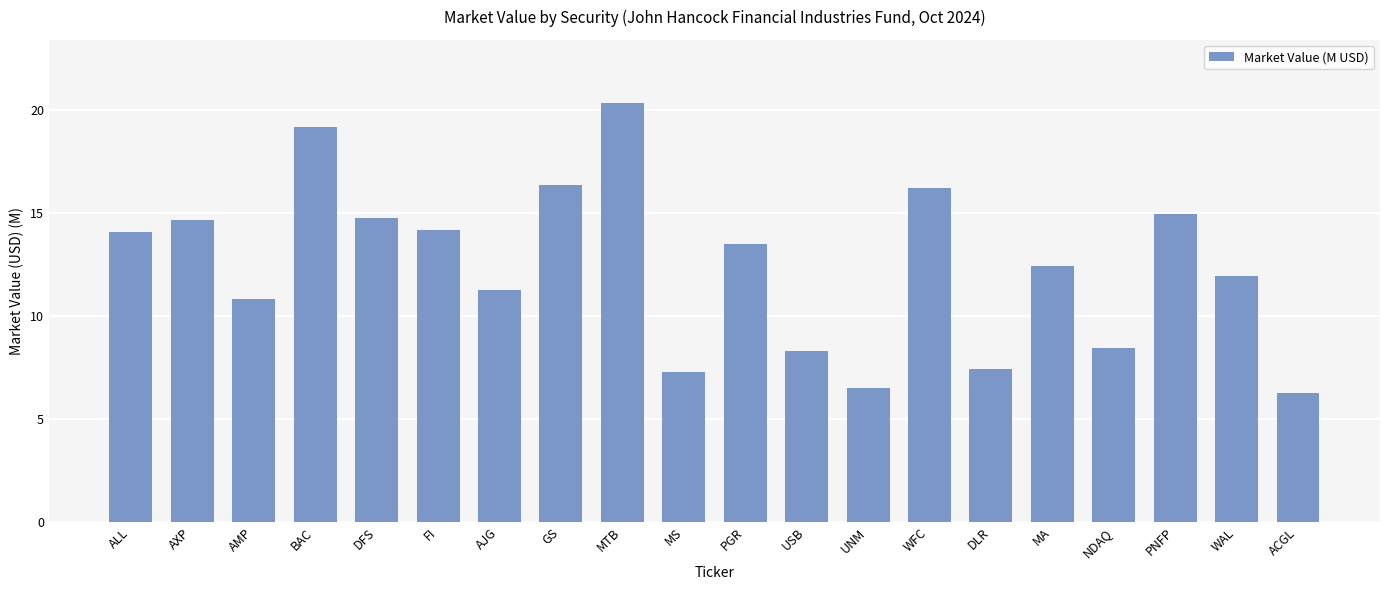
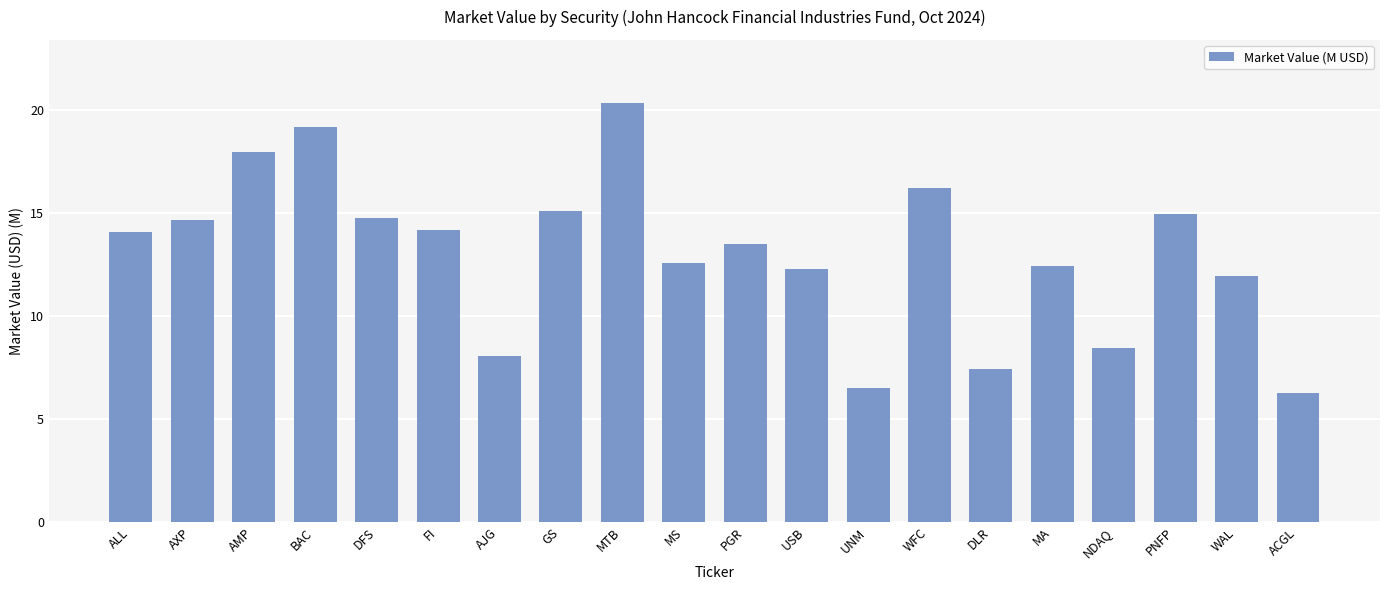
AMP: 10.9 -> 18.0
AJG: 11.3 -> 8.1
GS: 16.4 -> 15.1
MS: 7.3 -> 12.6
USB: 8.3 -> 12.3
